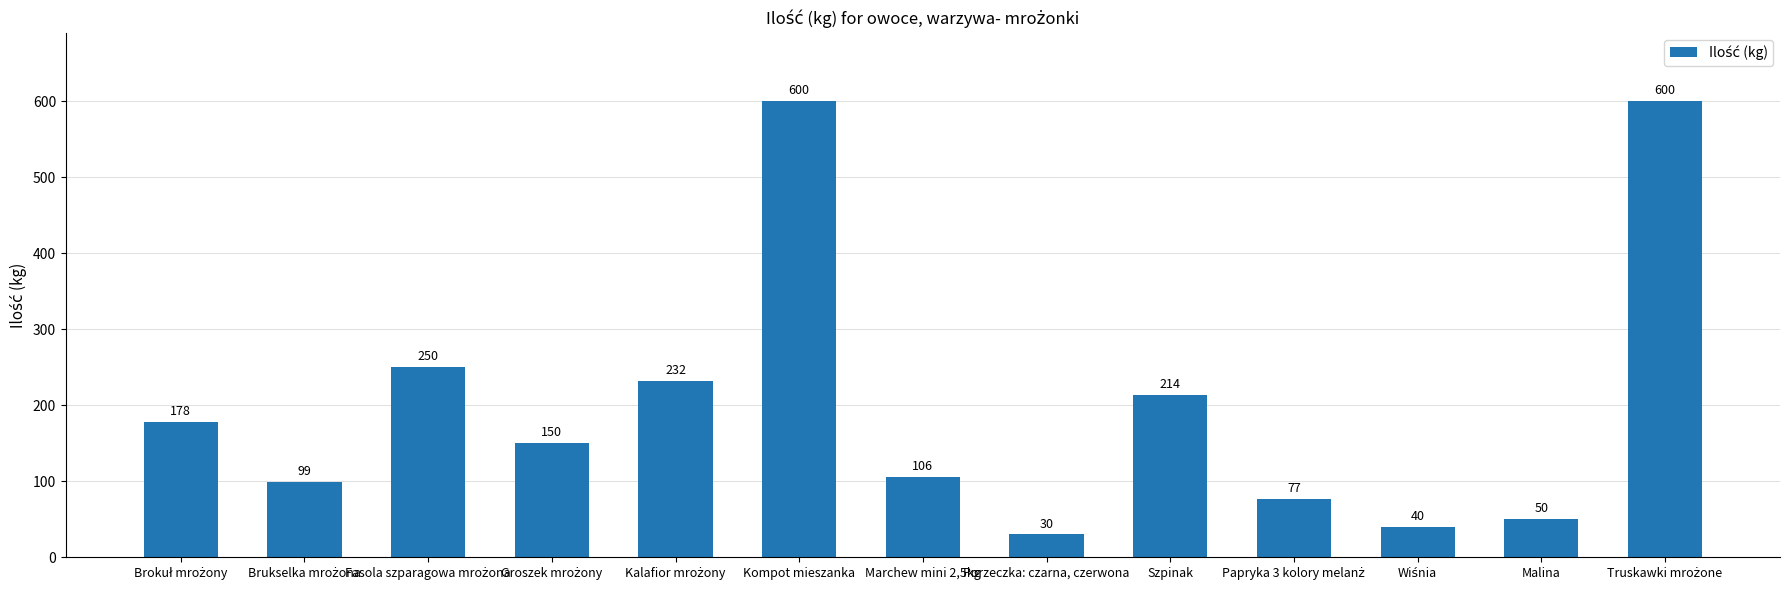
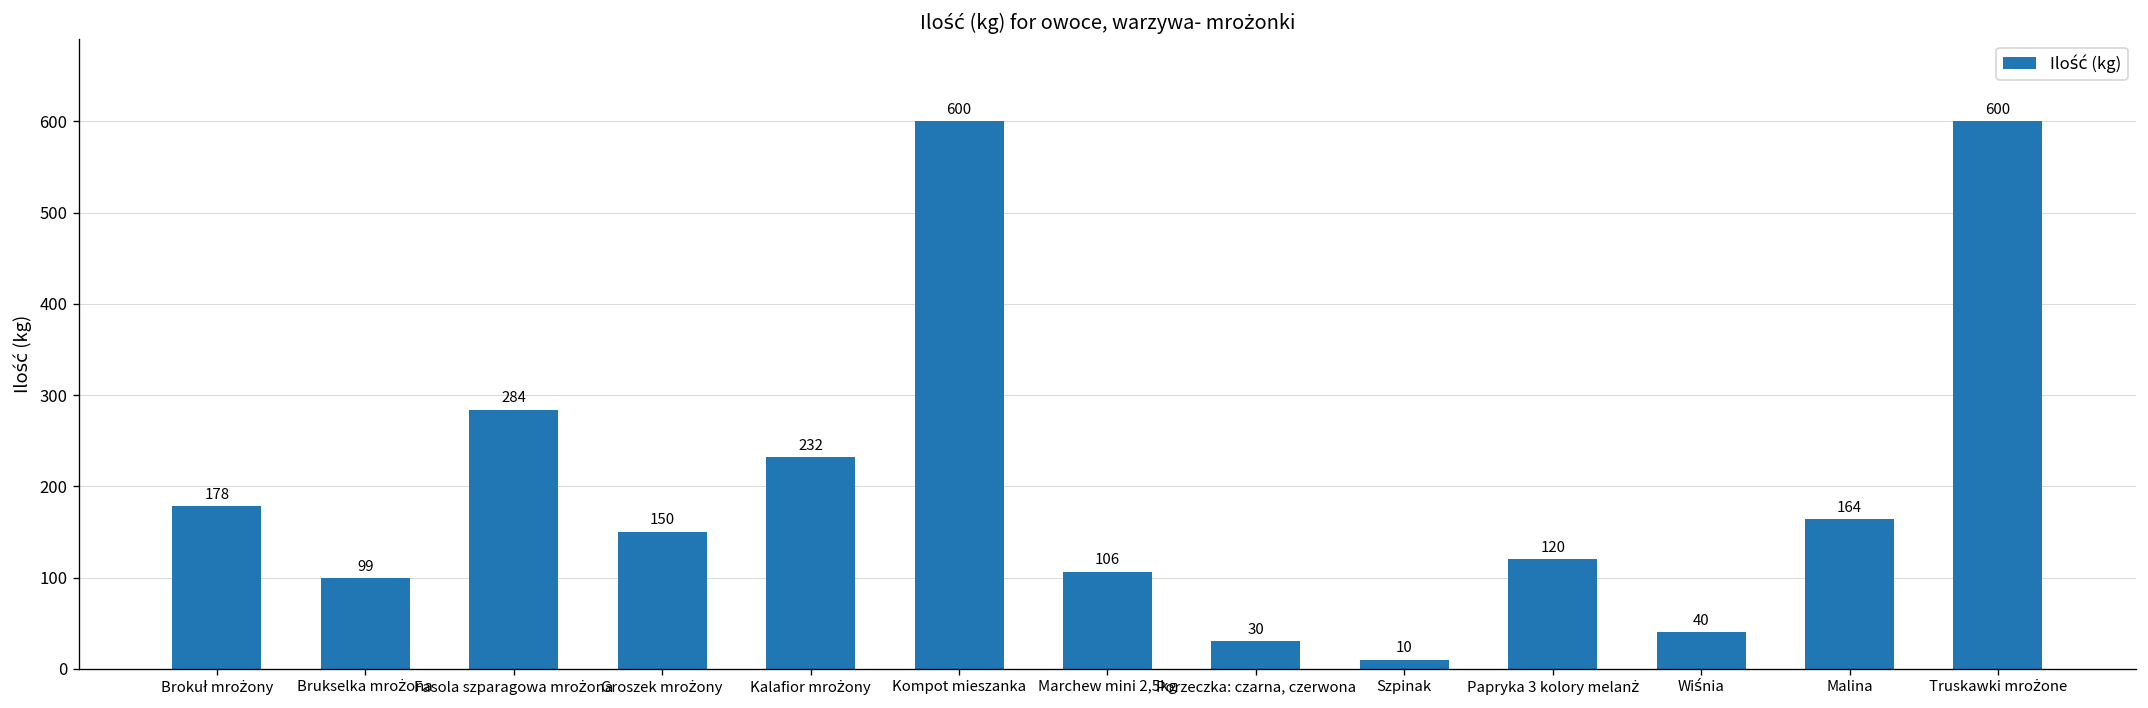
Fasola szparagowa mrożona: 250 -> 284
Szpinak: 214 -> 10
Papryka 3 kolory melanż: 77 -> 120
Malina: 50 -> 164
